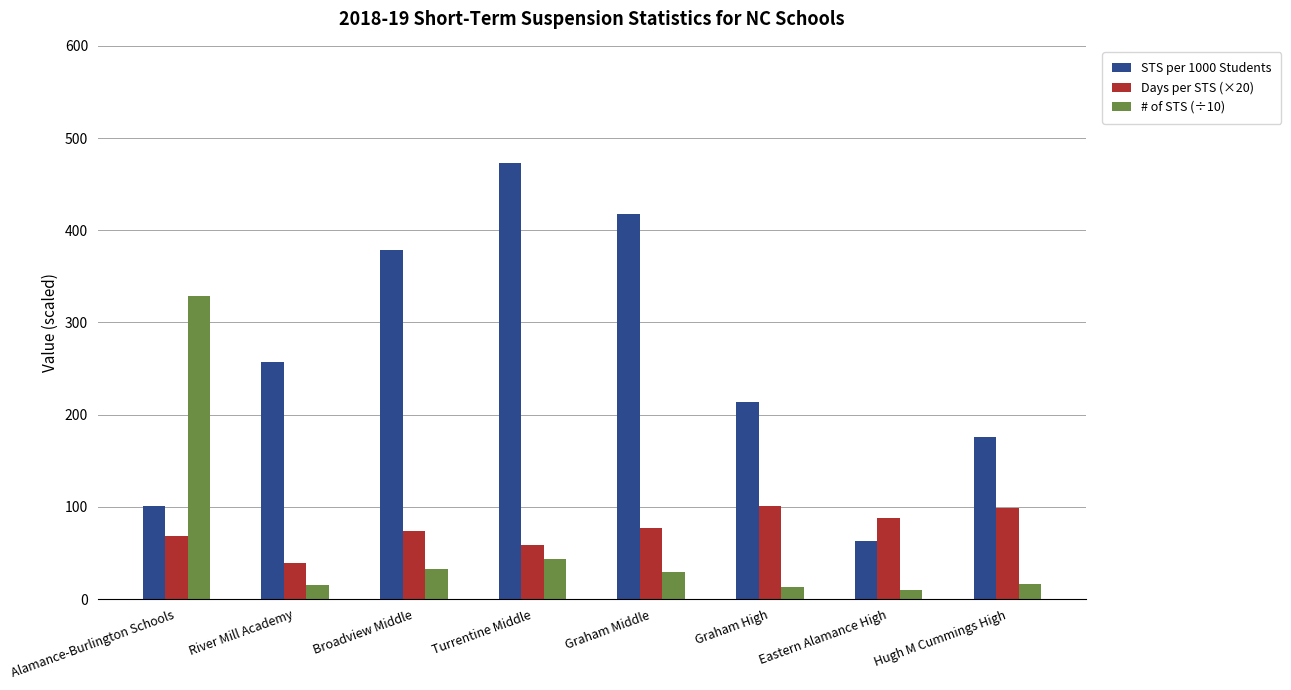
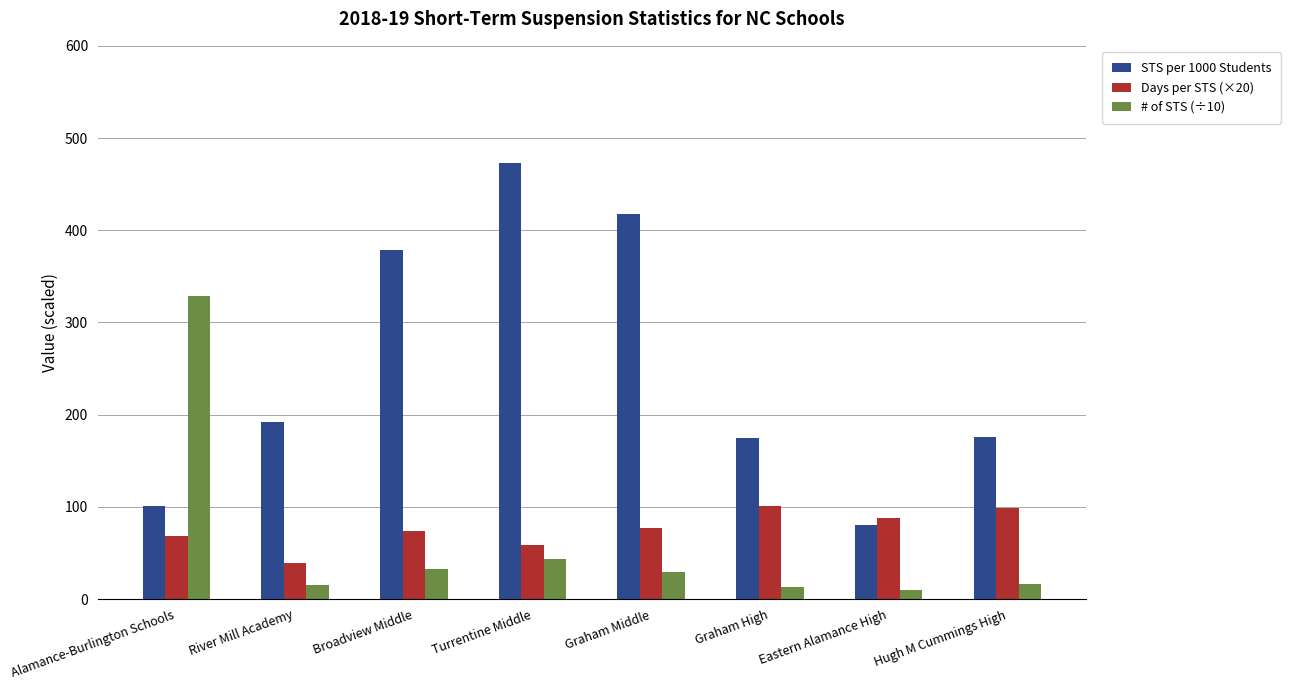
STS per 1000 Students, River Mill Academy: 260 -> 190
STS per 1000 Students, Graham High: 210 -> 170
STS per 1000 Students, Eastern Alamance High: 60 -> 80
